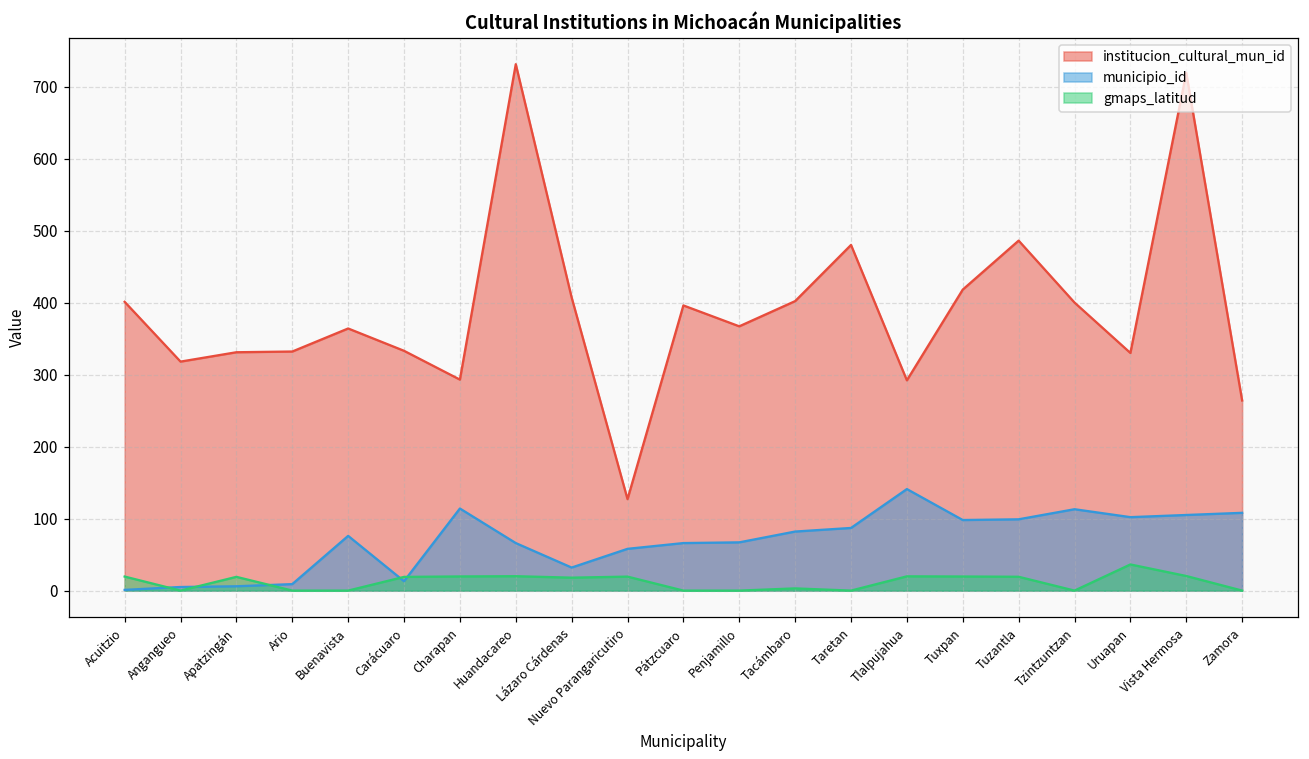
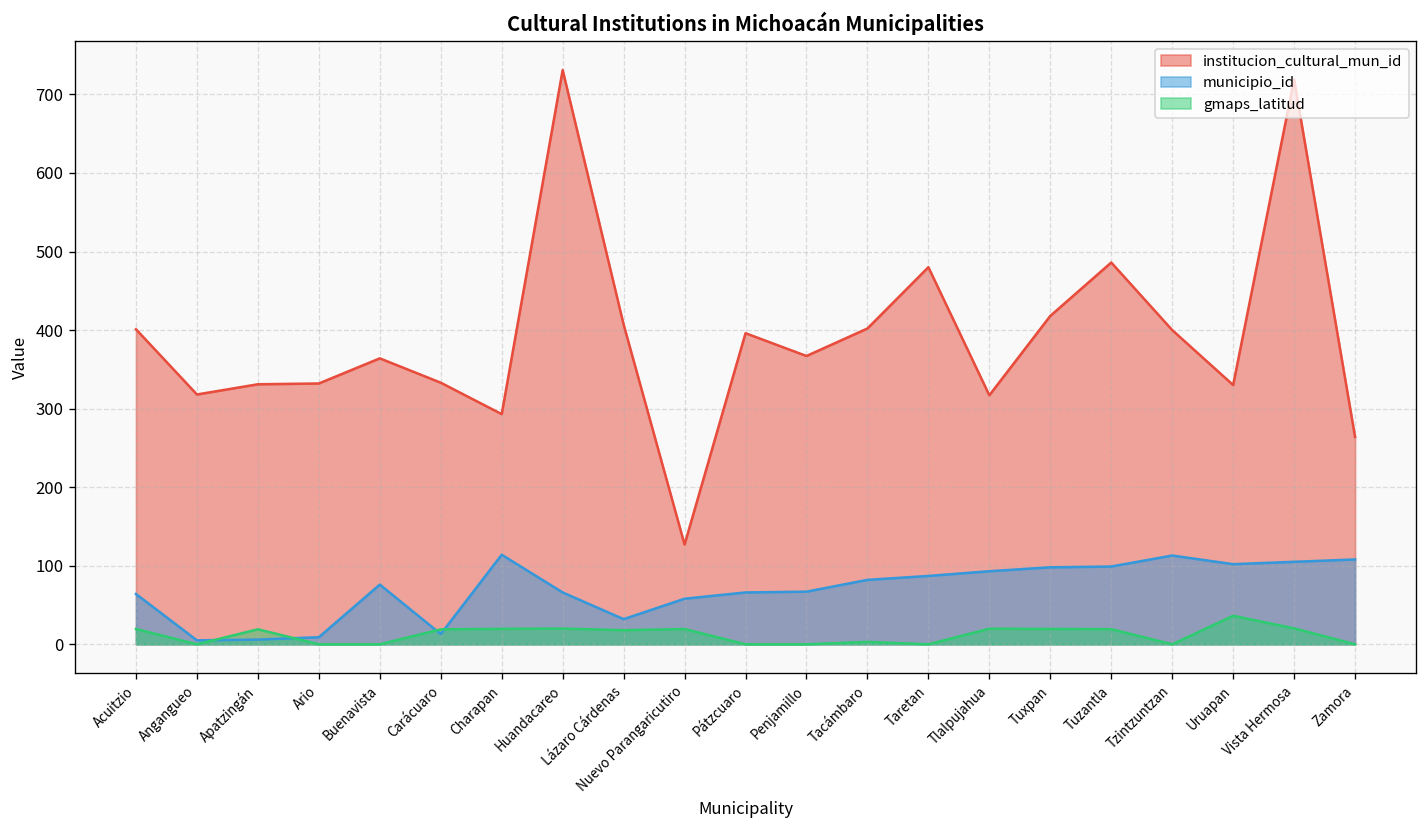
municipio_id, Acuitzio: 0 -> 60
institucion_cultural_mun_id, Tlalpujahua: 290 -> 320
municipio_id, Tlalpujahua: 140 -> 90
